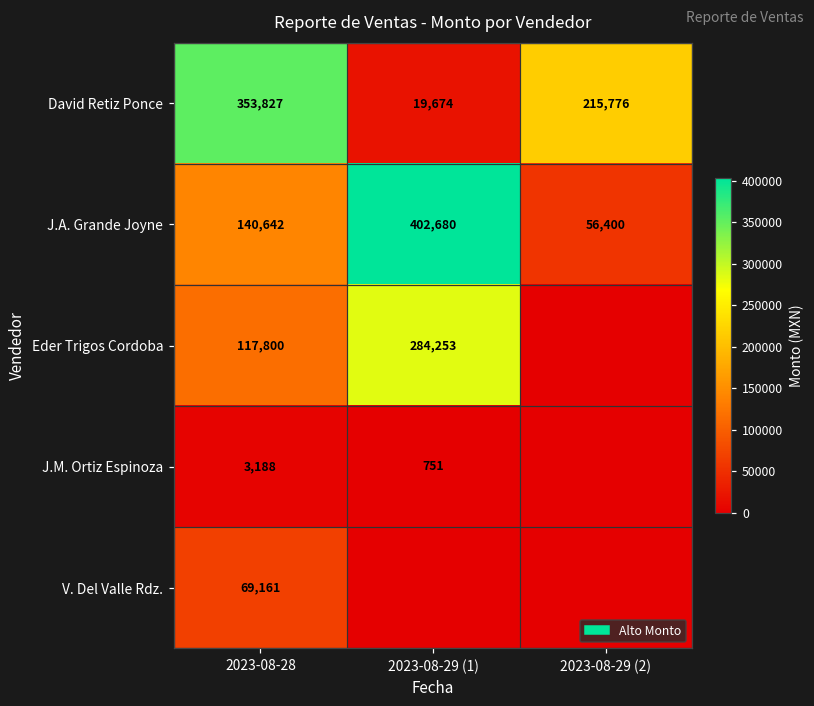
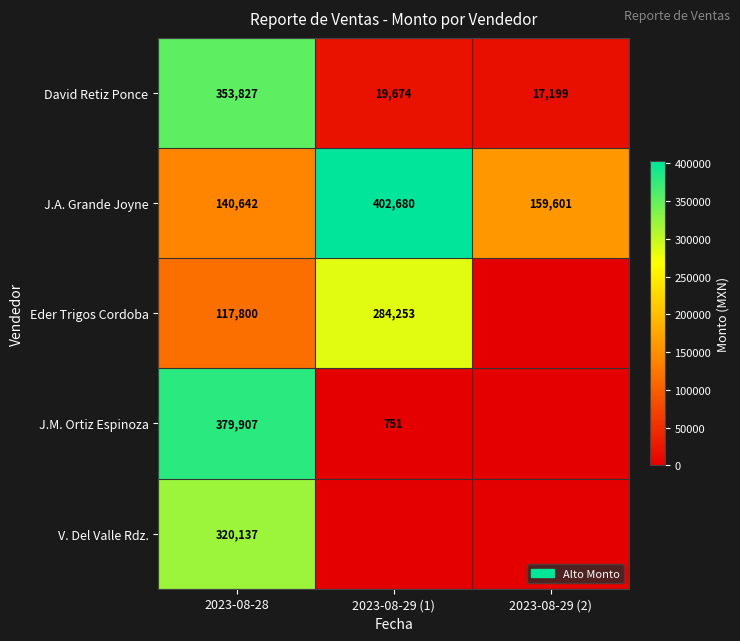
David Retiz Ponce, 2023-08-29 (2): 215,776 -> 17,199
J.A. Grande Joyne, 2023-08-29 (2): 56,400 -> 159,601
J.M. Ortiz Espinoza, 2023-08-28: 3,188 -> 379,907
V. Del Valle Rdz., 2023-08-28: 69,161 -> 320,137
